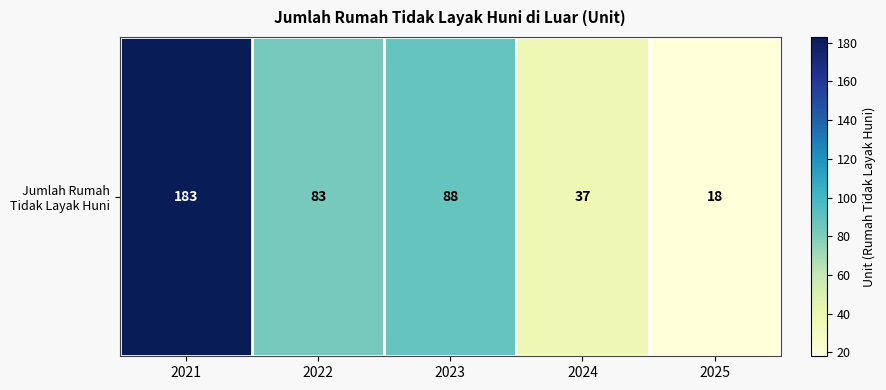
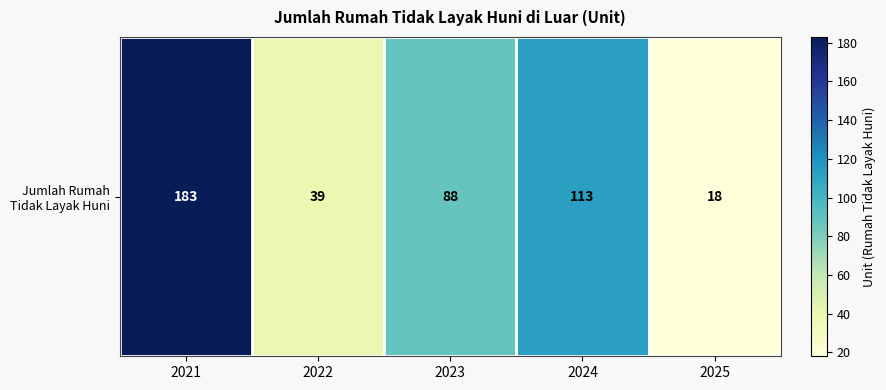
Jumlah Rumah Tidak Layak Huni, 2022: 83 -> 39
Jumlah Rumah Tidak Layak Huni, 2024: 37 -> 113
